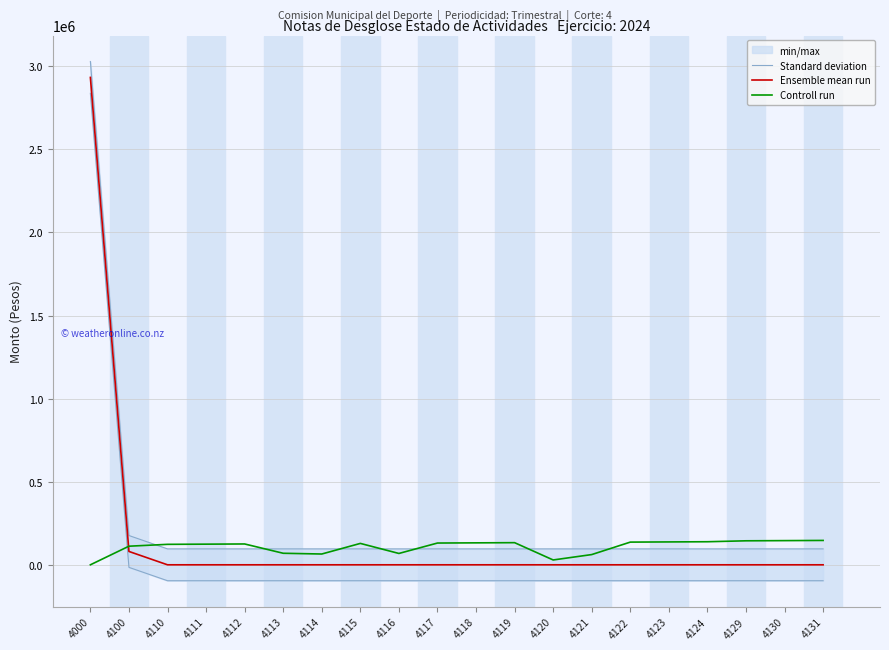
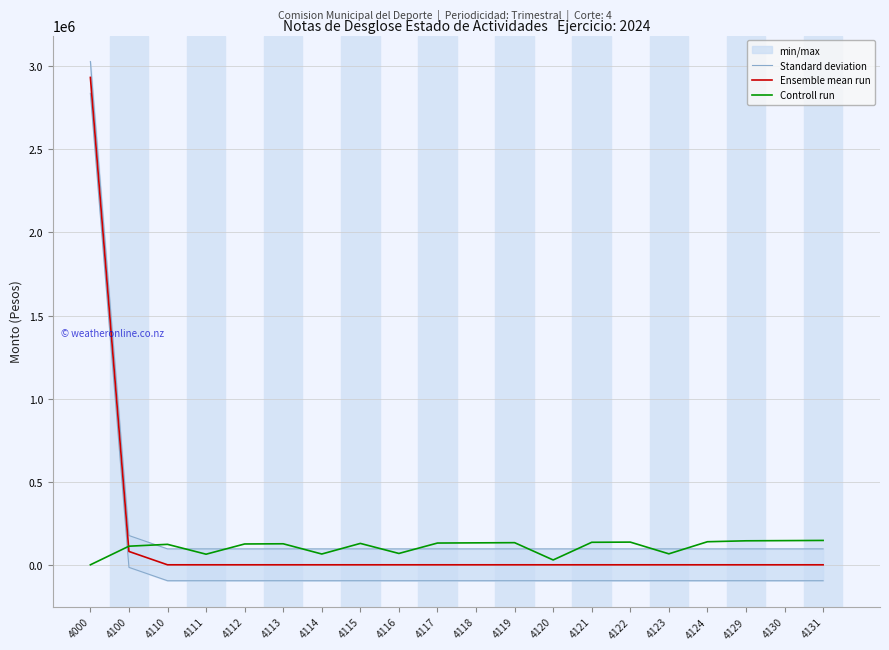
Controll run, 4111: 120000 -> 60000
Controll run, 4113: 70000 -> 130000
Controll run, 4121: 60000 -> 140000
Controll run, 4123: 140000 -> 70000
